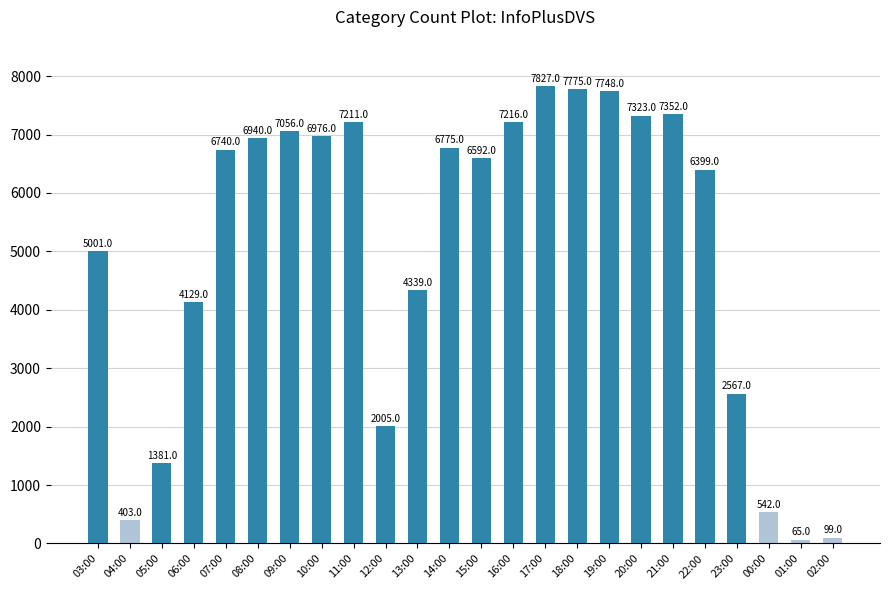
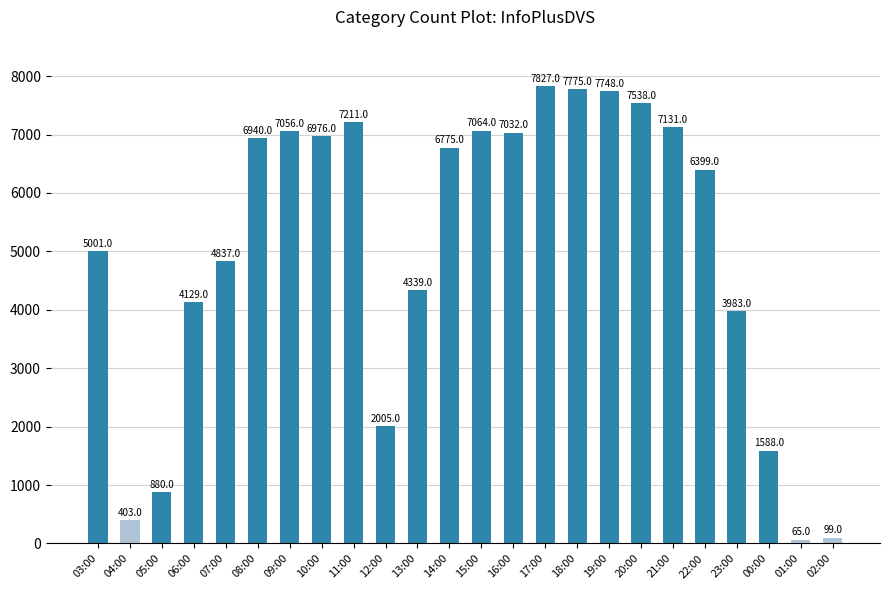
05:00: 1381.0 -> 880.0
07:00: 6740.0 -> 4837.0
15:00: 6592.0 -> 7064.0
16:00: 7216.0 -> 7032.0
20:00: 7323.0 -> 7538.0
21:00: 7352.0 -> 7131.0
23:00: 2567.0 -> 3983.0
00:00: 542.0 -> 1588.0
